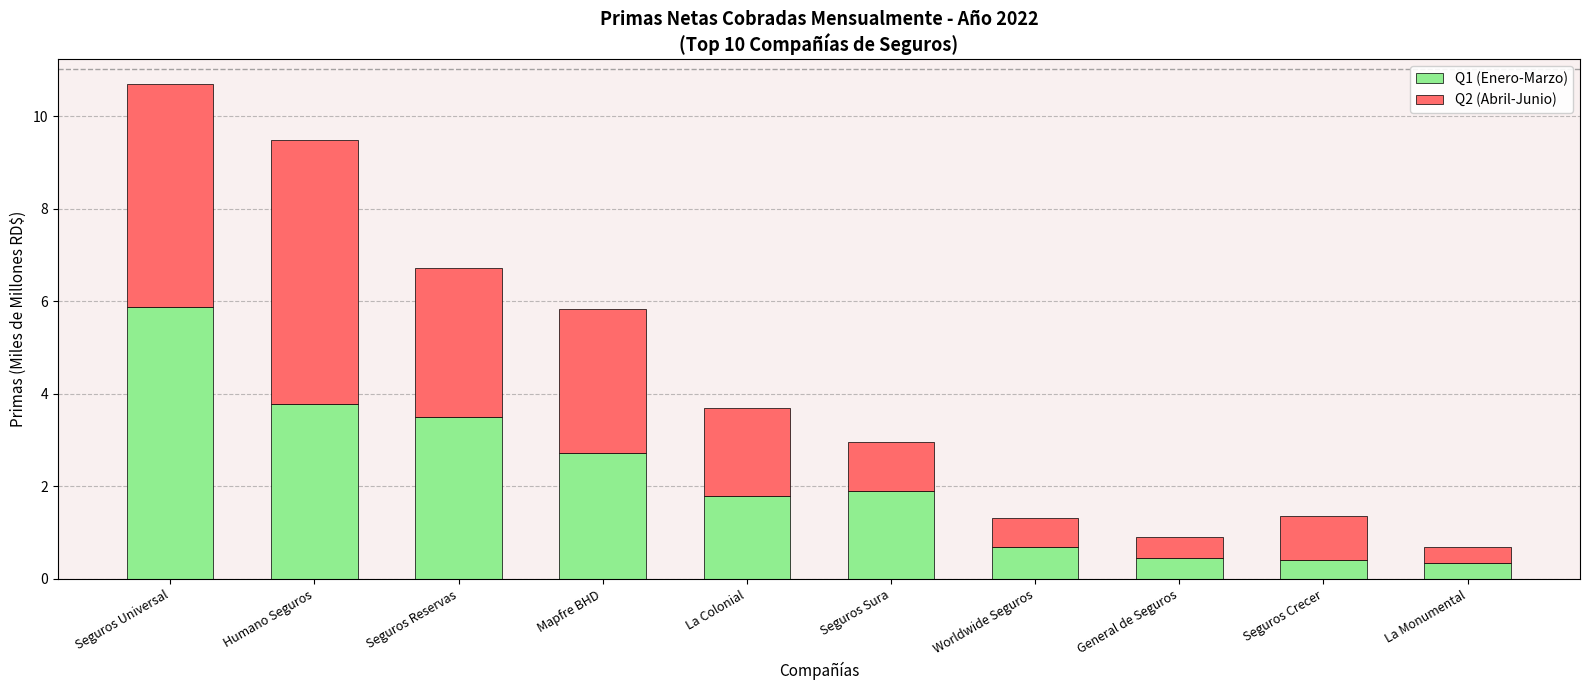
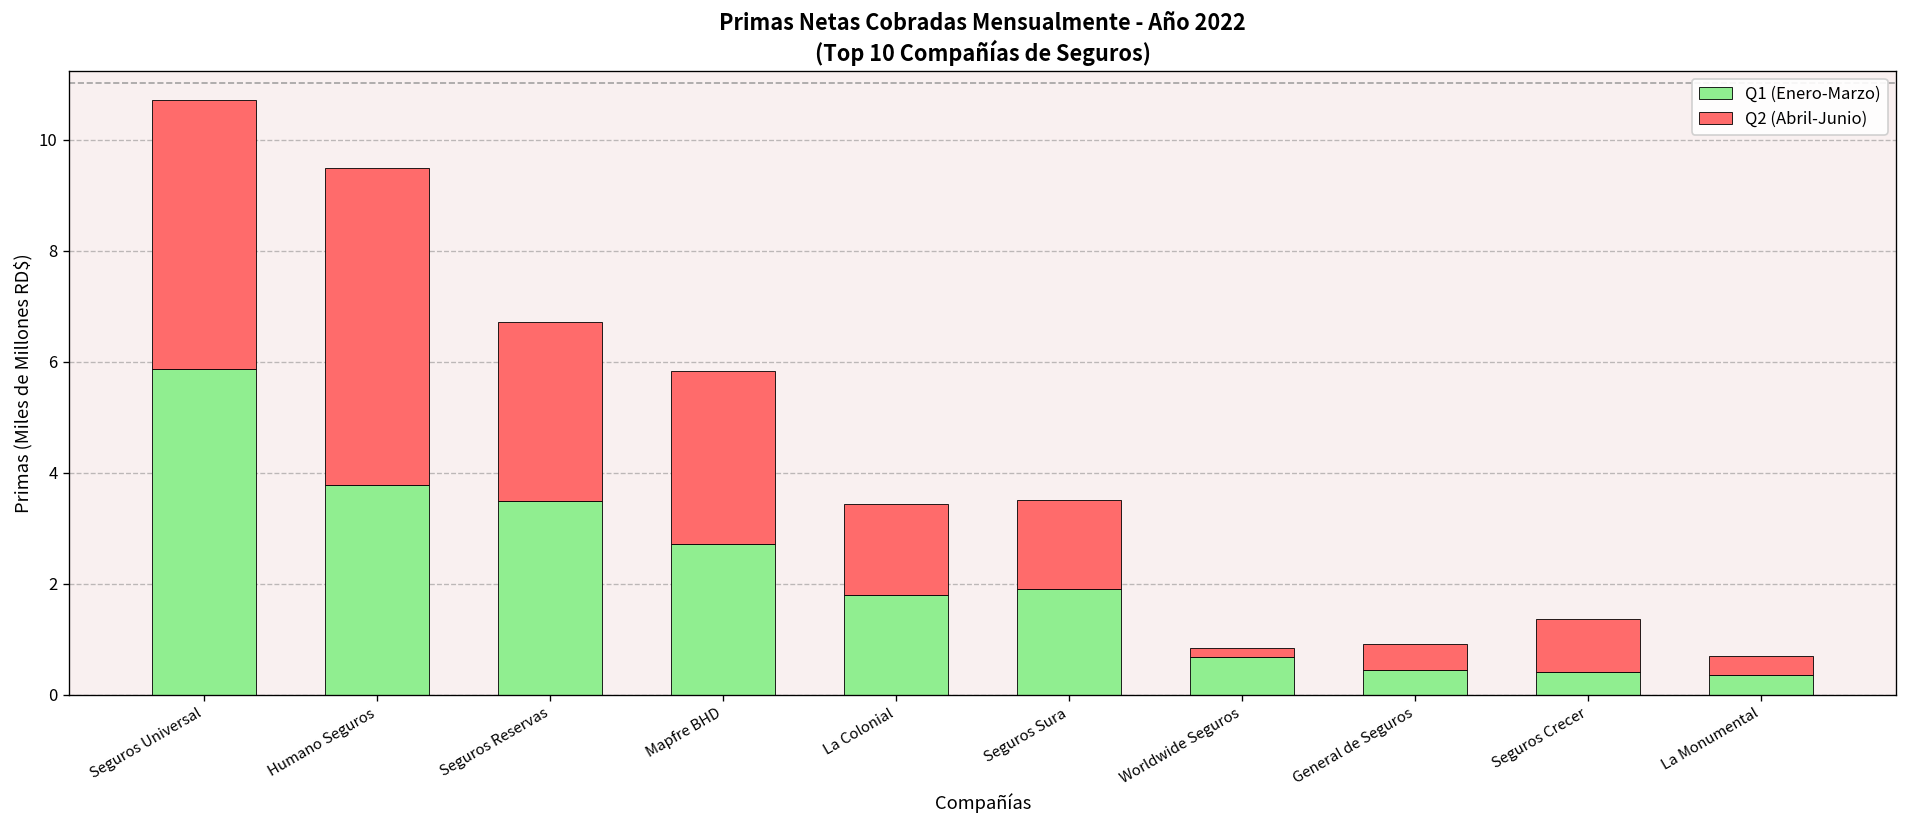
Q2 (Abril-Junio), La Colonial: 1.9 -> 1.6
Q2 (Abril-Junio), Seguros Sura: 1.1 -> 1.6
Q2 (Abril-Junio), Worldwide Seguros: 0.6 -> 0.2
